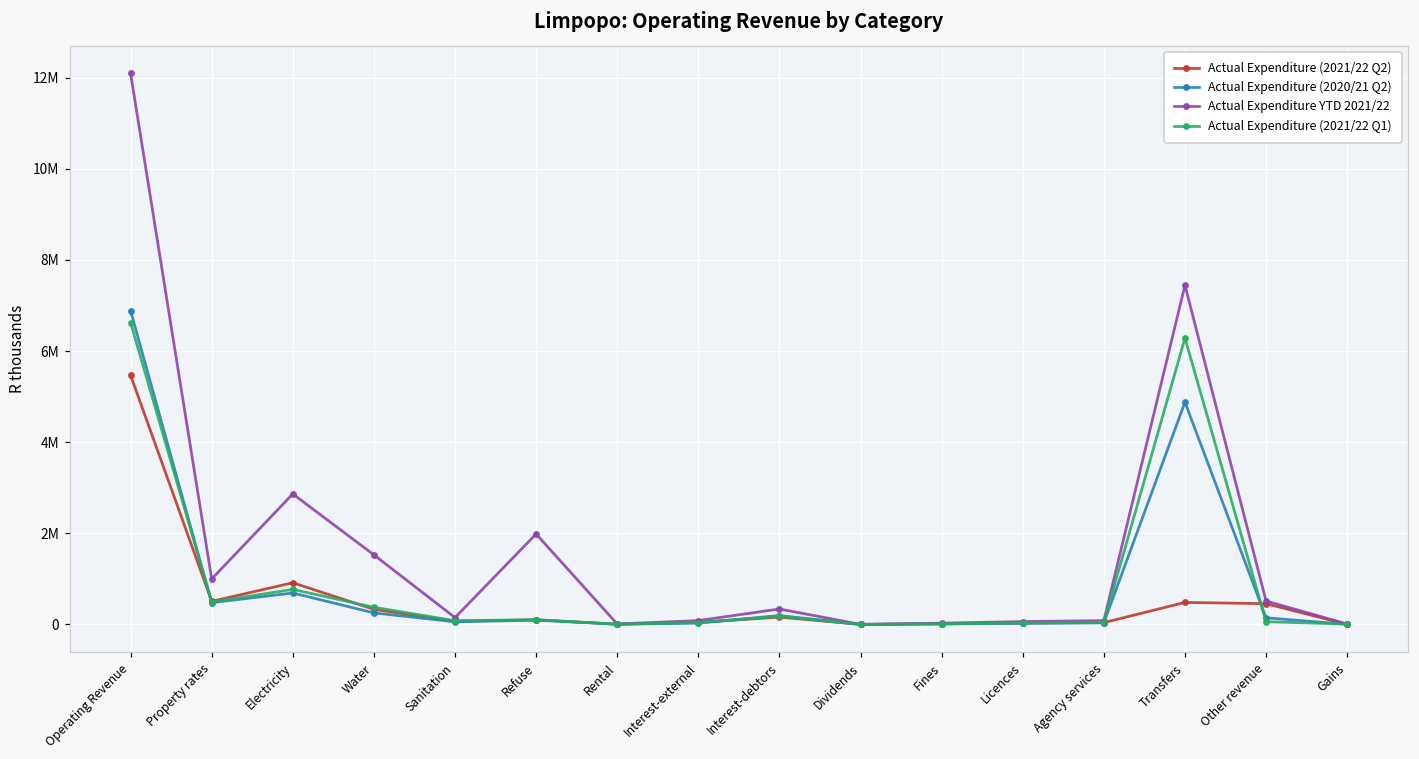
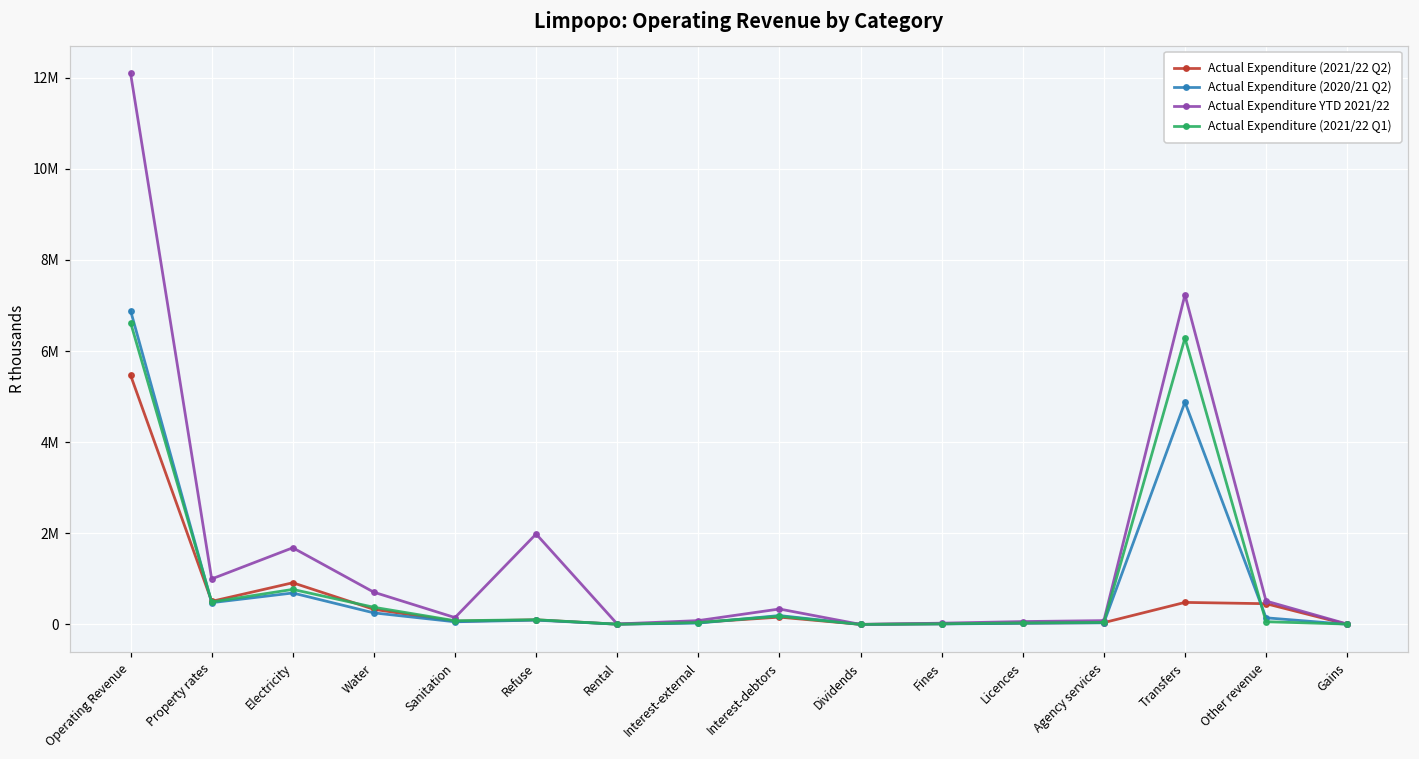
Actual Expenditure YTD 2021/22, Electricity: 2900000 -> 1700000
Actual Expenditure YTD 2021/22, Water: 1500000 -> 700000
Actual Expenditure YTD 2021/22, Transfers: 7400000 -> 7200000
